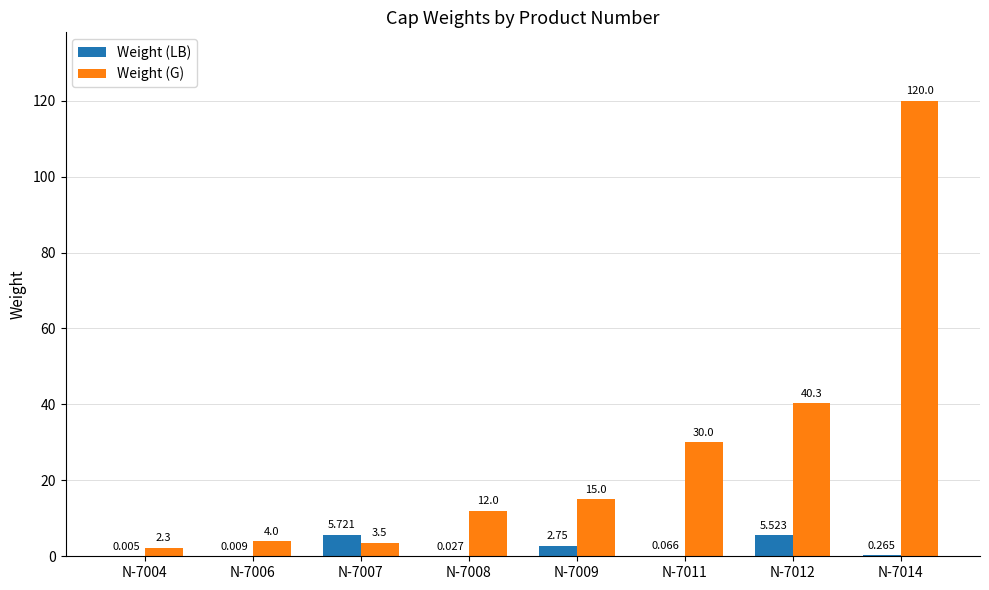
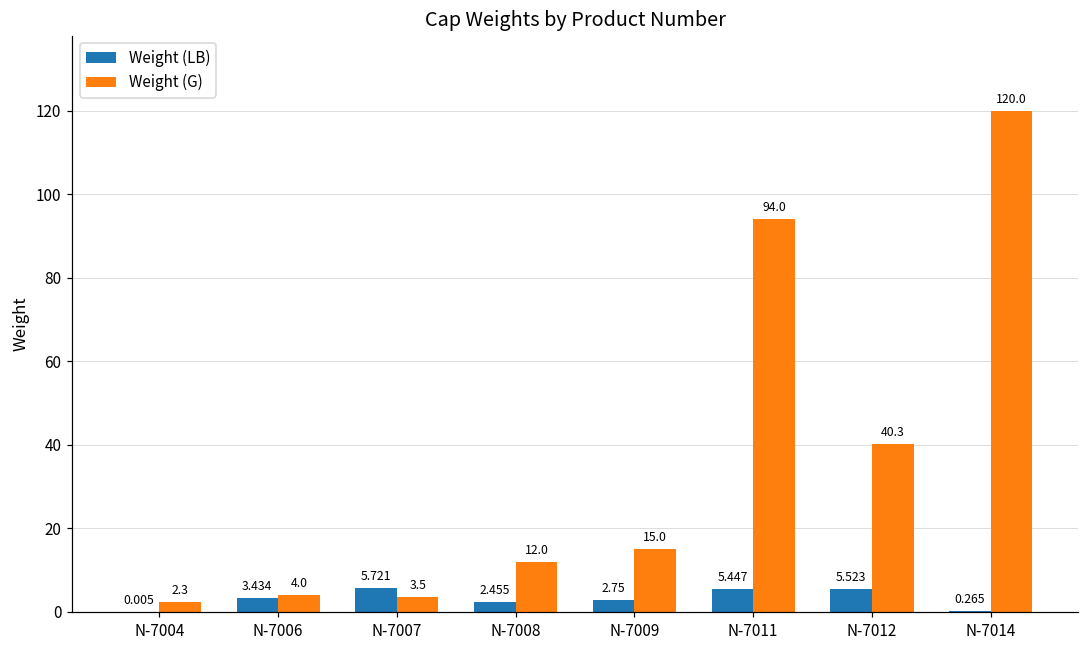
Weight (LB), N-7006: 0.009 -> 3.434
Weight (LB), N-7008: 0.027 -> 2.455
Weight (LB), N-7011: 0.066 -> 5.447
Weight (G), N-7011: 30.0 -> 94.0
